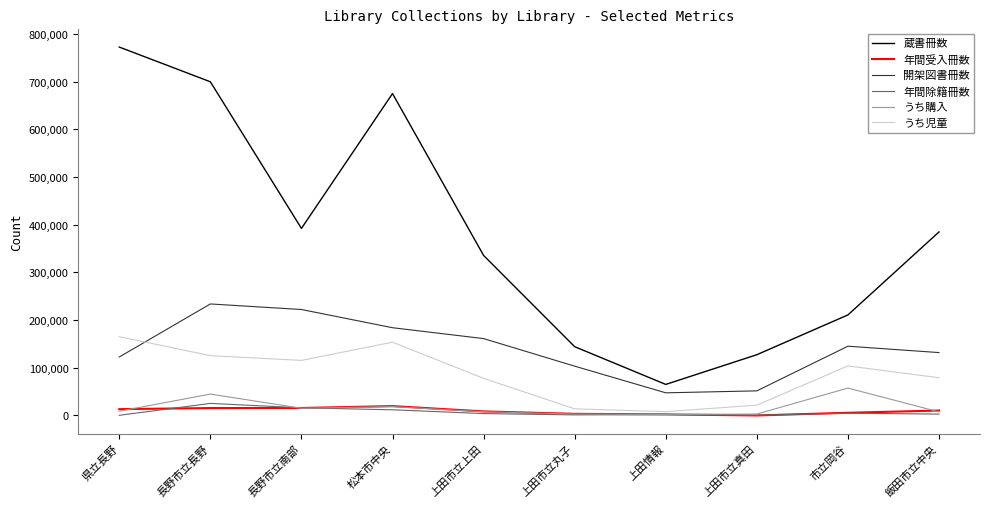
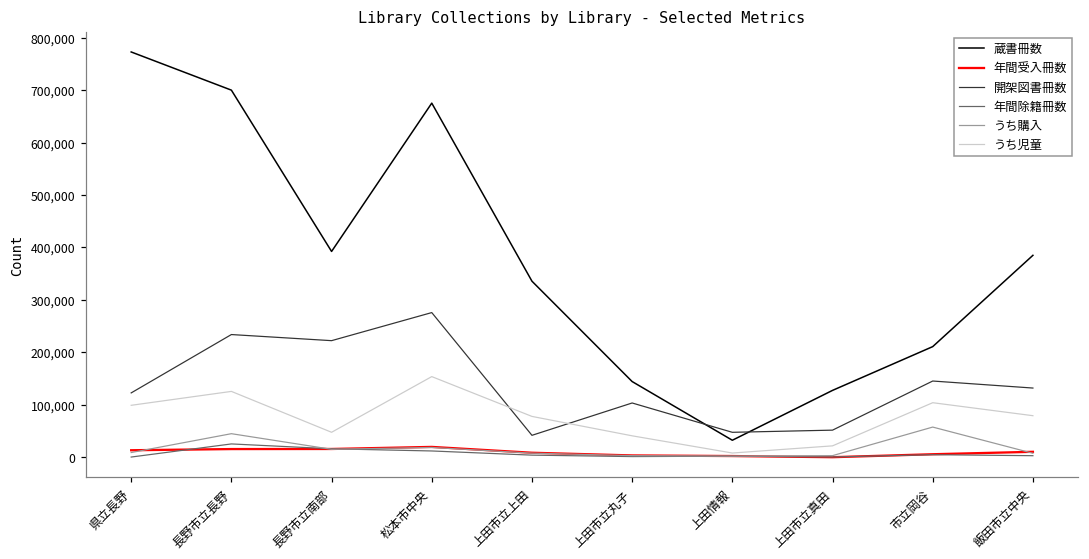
うち児童, 県立長野: 170,000 -> 100,000
うち児童, 長野市立南部: 120,000 -> 50,000
開架図書冊数, 松本市中央: 180,000 -> 280,000
開架図書冊数, 上田市立上田: 160,000 -> 40,000
うち児童, 上田市立丸子: 10,000 -> 40,000
蔵書冊数, 上田情報: 70,000 -> 30,000
